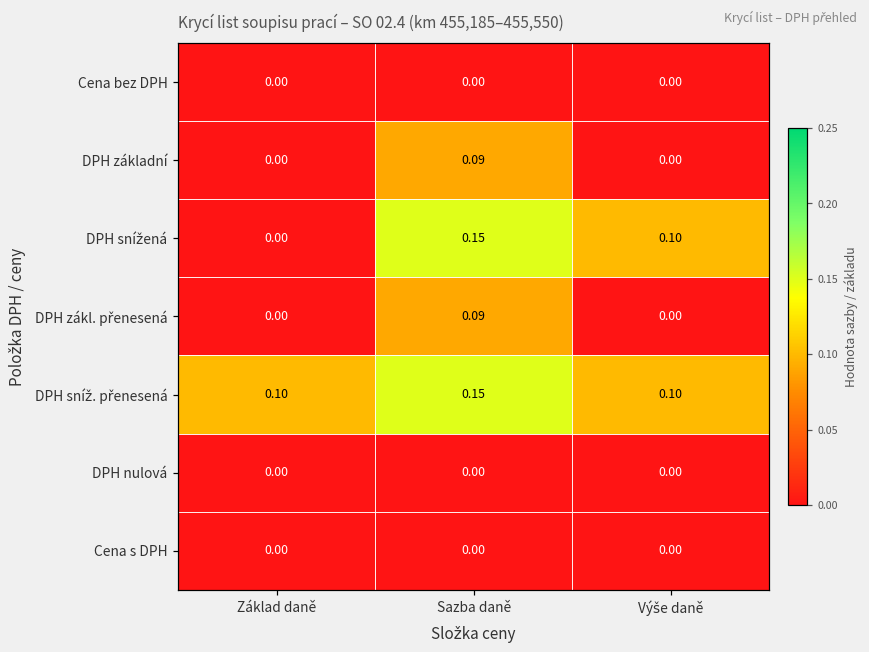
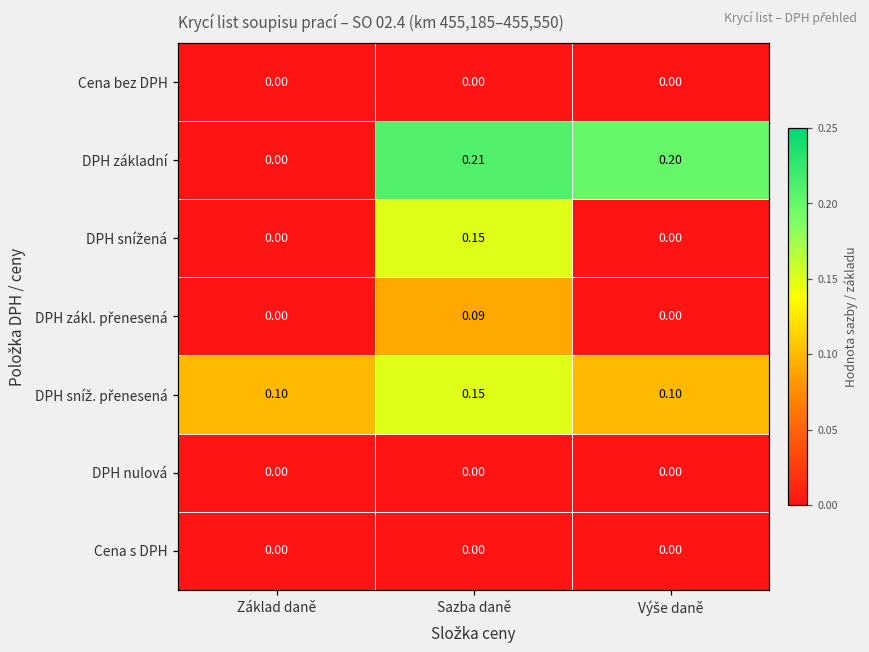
DPH základní, Sazba daně: 0.09 -> 0.21
DPH základní, Výše daně: 0.00 -> 0.20
DPH snížená, Výše daně: 0.10 -> 0.00
